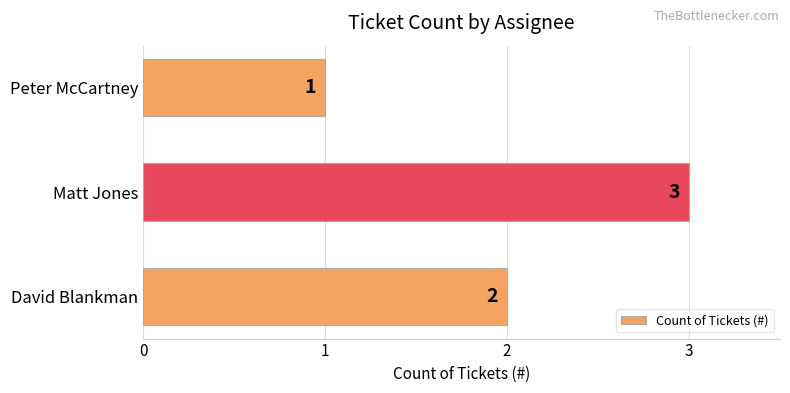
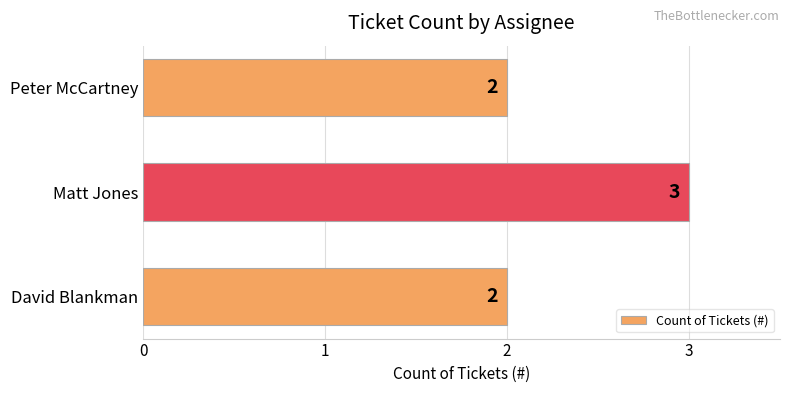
Peter McCartney: 1 -> 2
